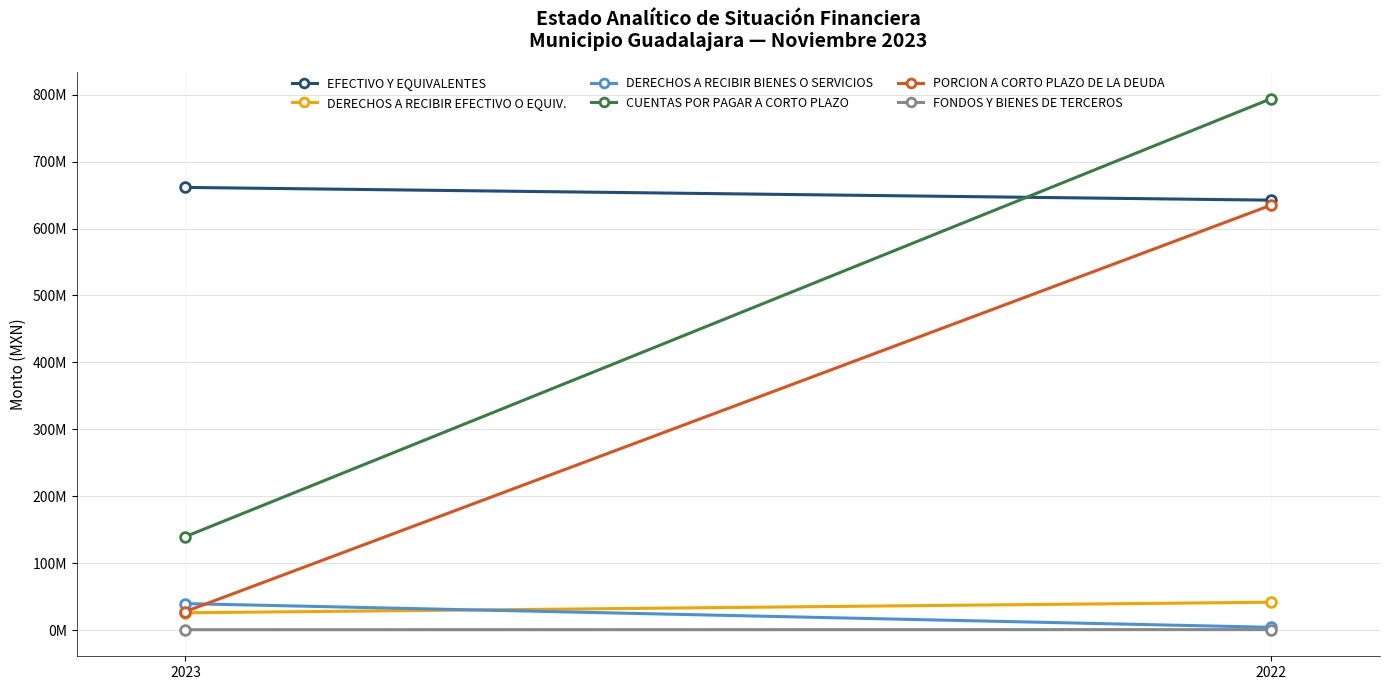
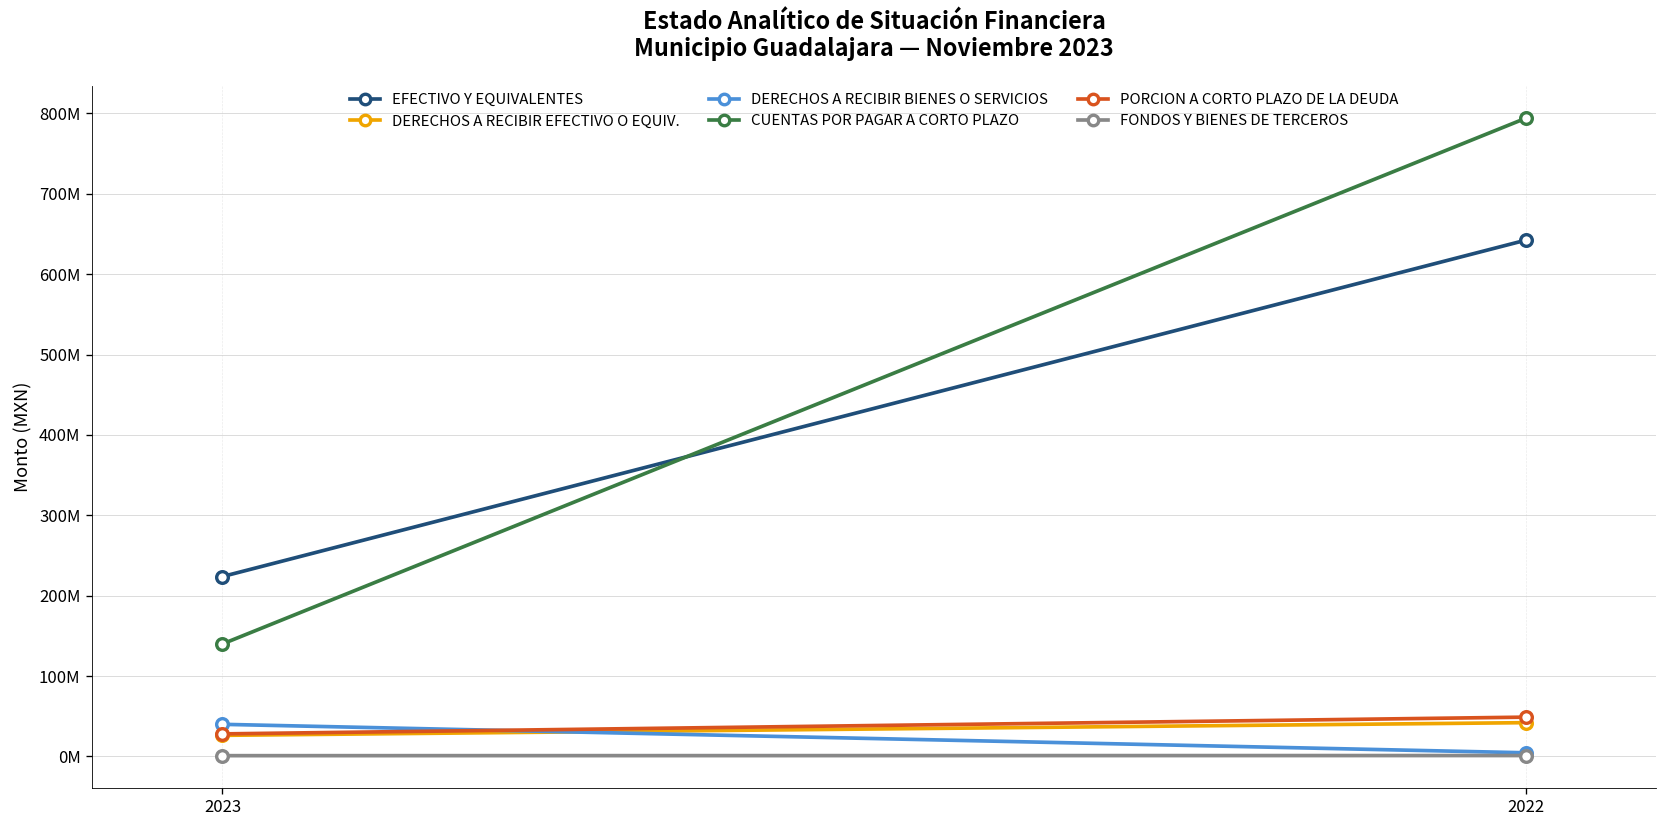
EFECTIVO Y EQUIVALENTES, 2023: 660000000 -> 220000000
PORCION A CORTO PLAZO DE LA DEUDA, 2022: 640000000 -> 50000000
